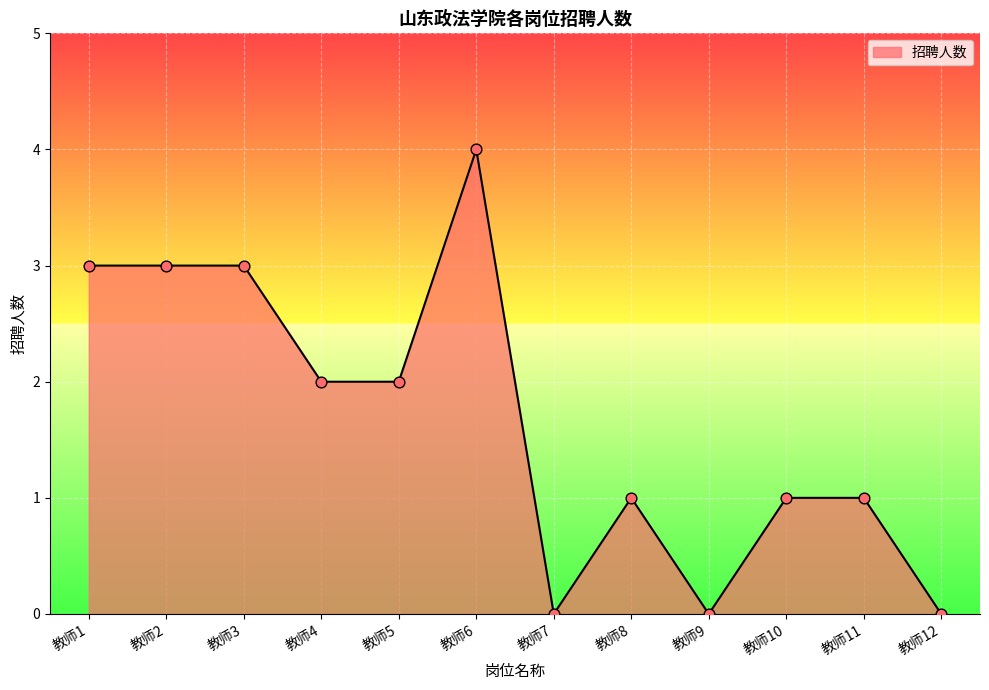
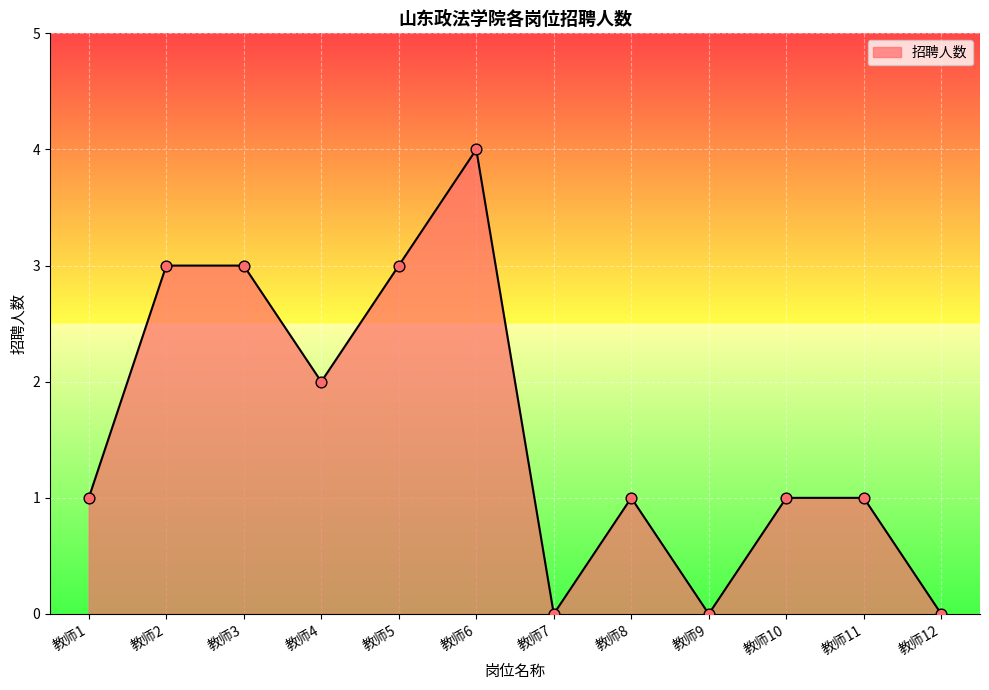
教师1: 3 -> 1
教师5: 2 -> 3
